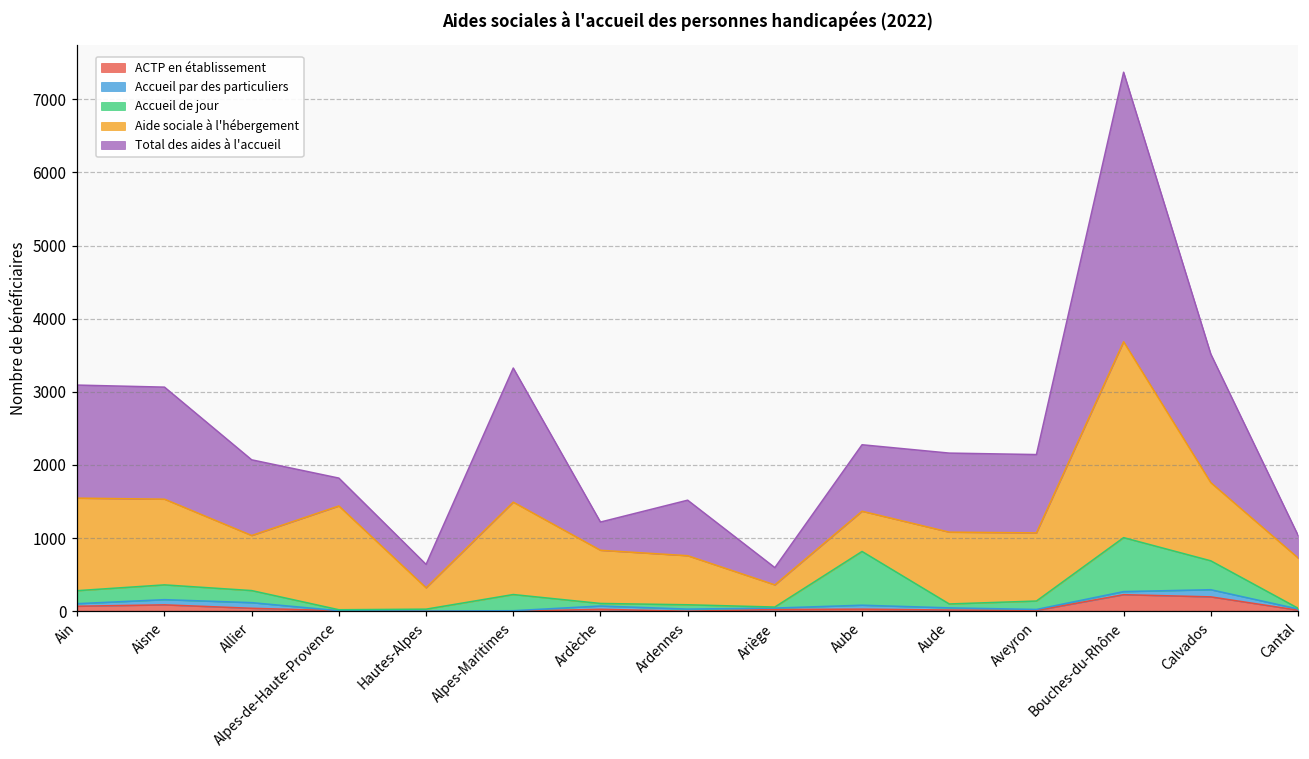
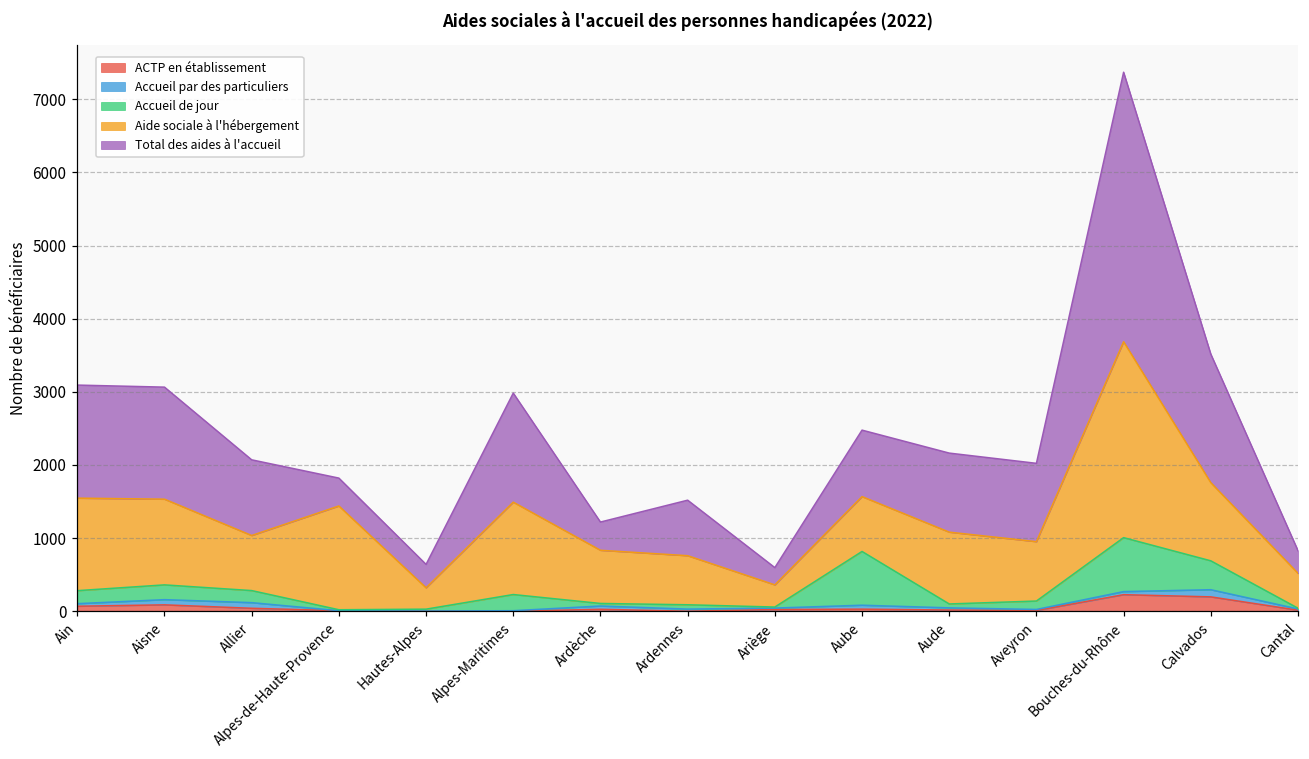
Total des aides à l'accueil, Alpes-Maritimes: 1800 -> 1500
Aide sociale à l'hébergement, Aube: 600 -> 800
Aide sociale à l'hébergement, Aveyron: 900 -> 800
Aide sociale à l'hébergement, Cantal: 700 -> 500
